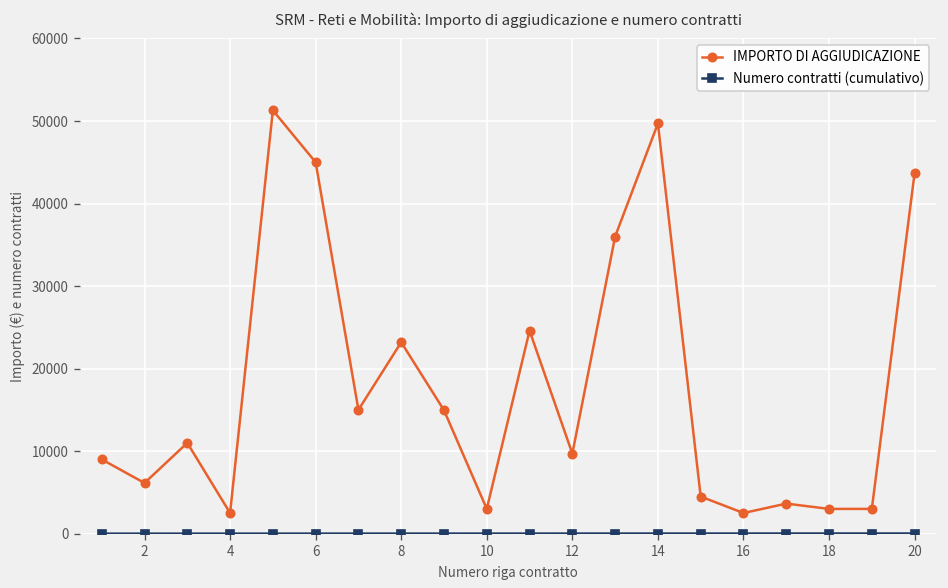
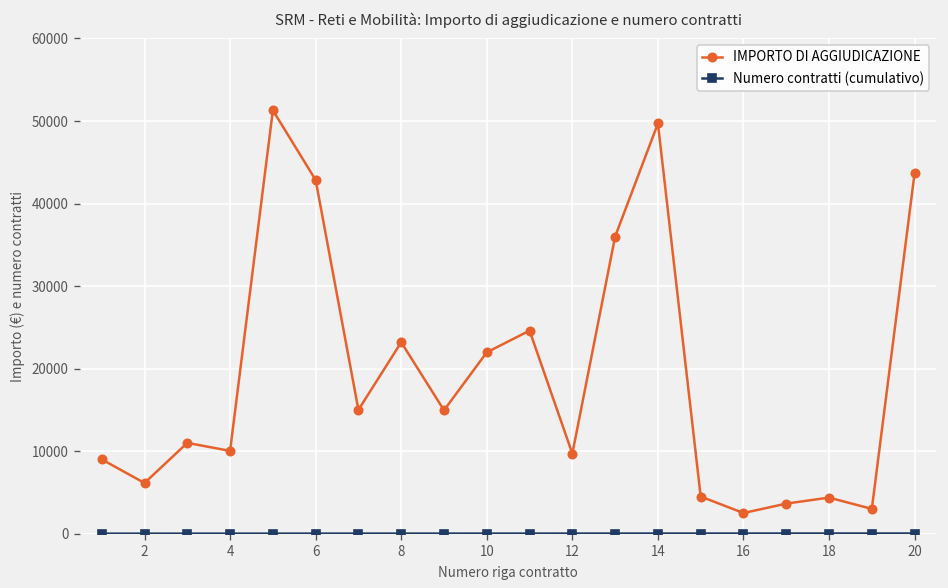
IMPORTO DI AGGIUDICAZIONE, 4: 3000 -> 10000
IMPORTO DI AGGIUDICAZIONE, 6: 45000 -> 43000
IMPORTO DI AGGIUDICAZIONE, 10: 3000 -> 22000
IMPORTO DI AGGIUDICAZIONE, 18: 3000 -> 4000
